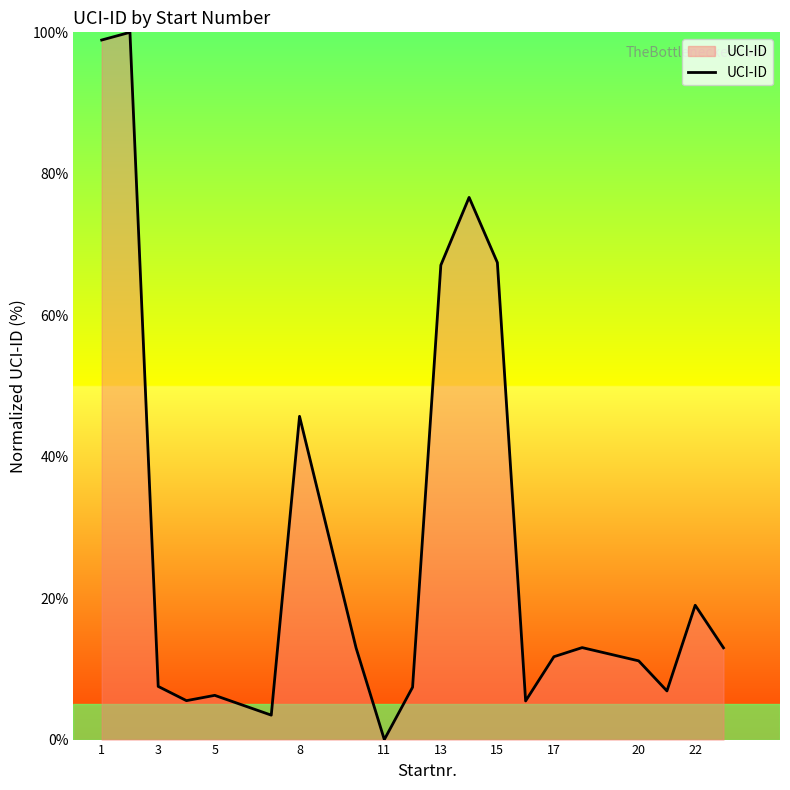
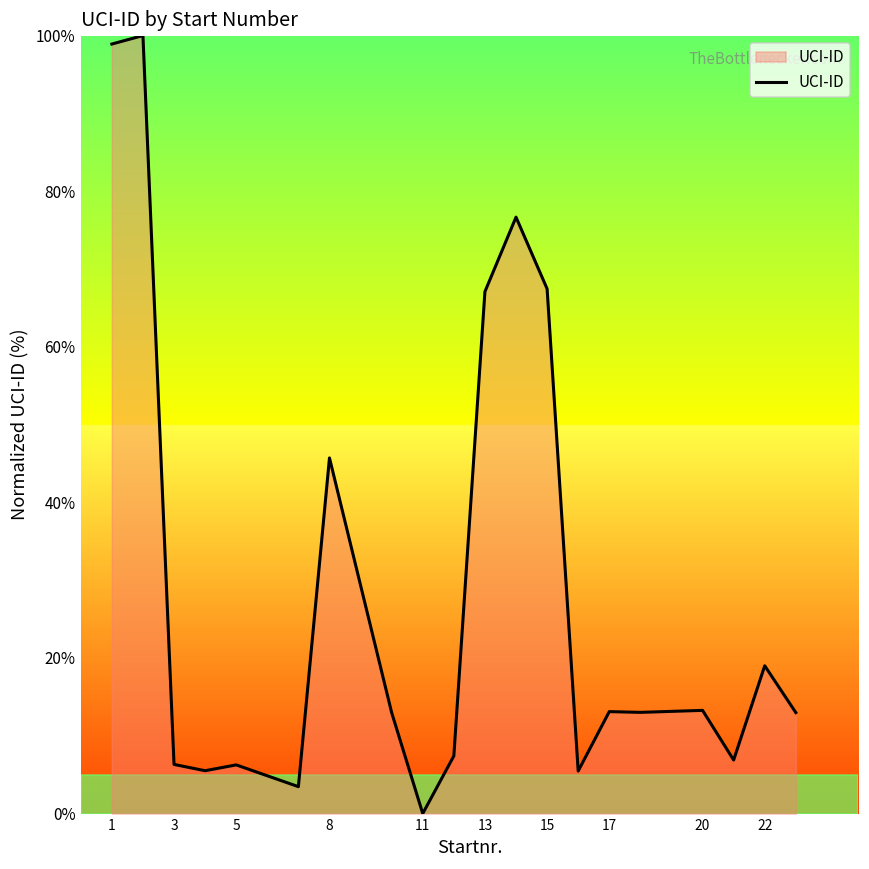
3: 8% -> 6%
17: 12% -> 13%
20: 11% -> 13%
